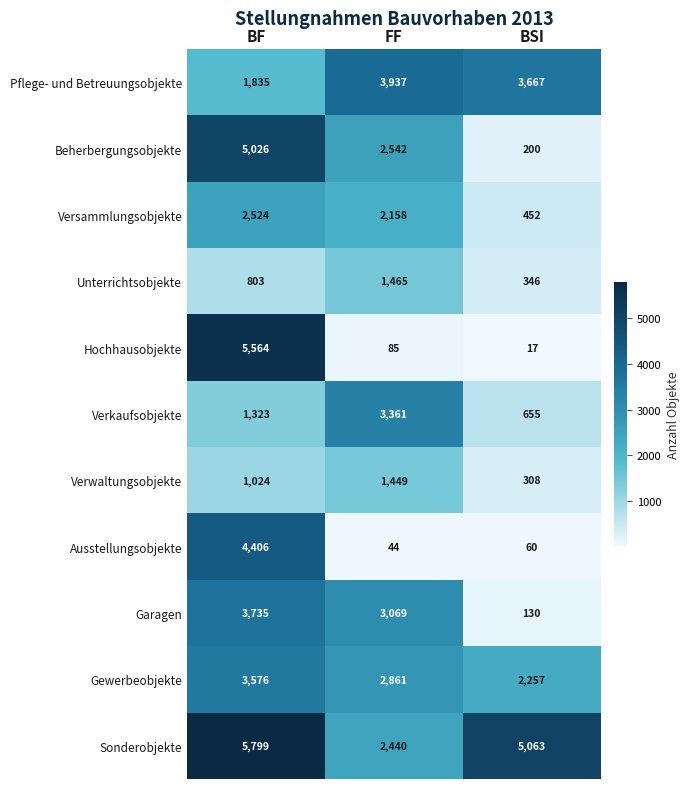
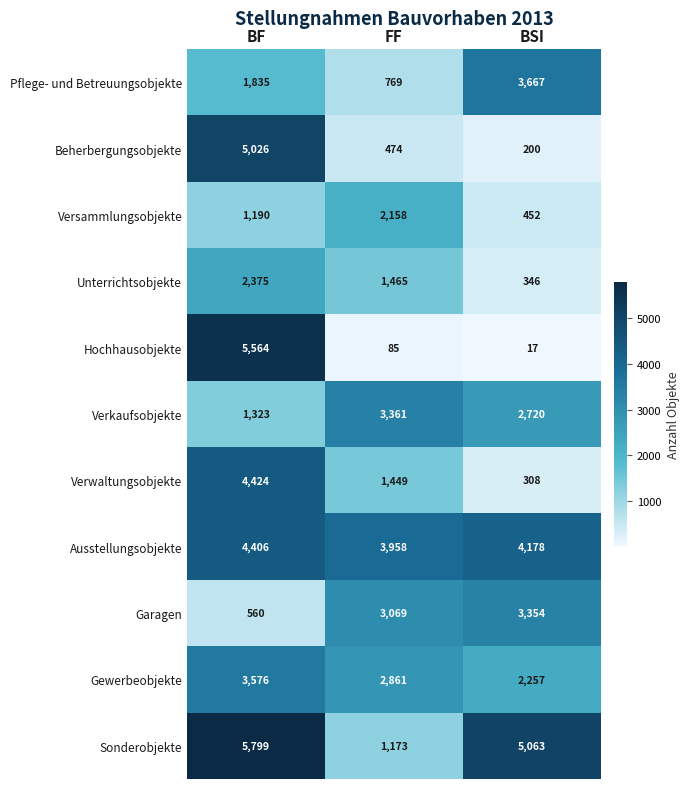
Pflege- und Betreuungsobjekte, FF: 3,937 -> 769
Beherbergungsobjekte, FF: 2,542 -> 474
Versammlungsobjekte, BF: 2,524 -> 1,190
Unterrichtsobjekte, BF: 803 -> 2,375
Verkaufsobjekte, BSI: 655 -> 2,720
Verwaltungsobjekte, BF: 1,024 -> 4,424
Ausstellungsobjekte, FF: 44 -> 3,958
Ausstellungsobjekte, BSI: 60 -> 4,178
Garagen, BF: 3,735 -> 560
Garagen, BSI: 130 -> 3,354
Sonderobjekte, FF: 2,440 -> 1,173
